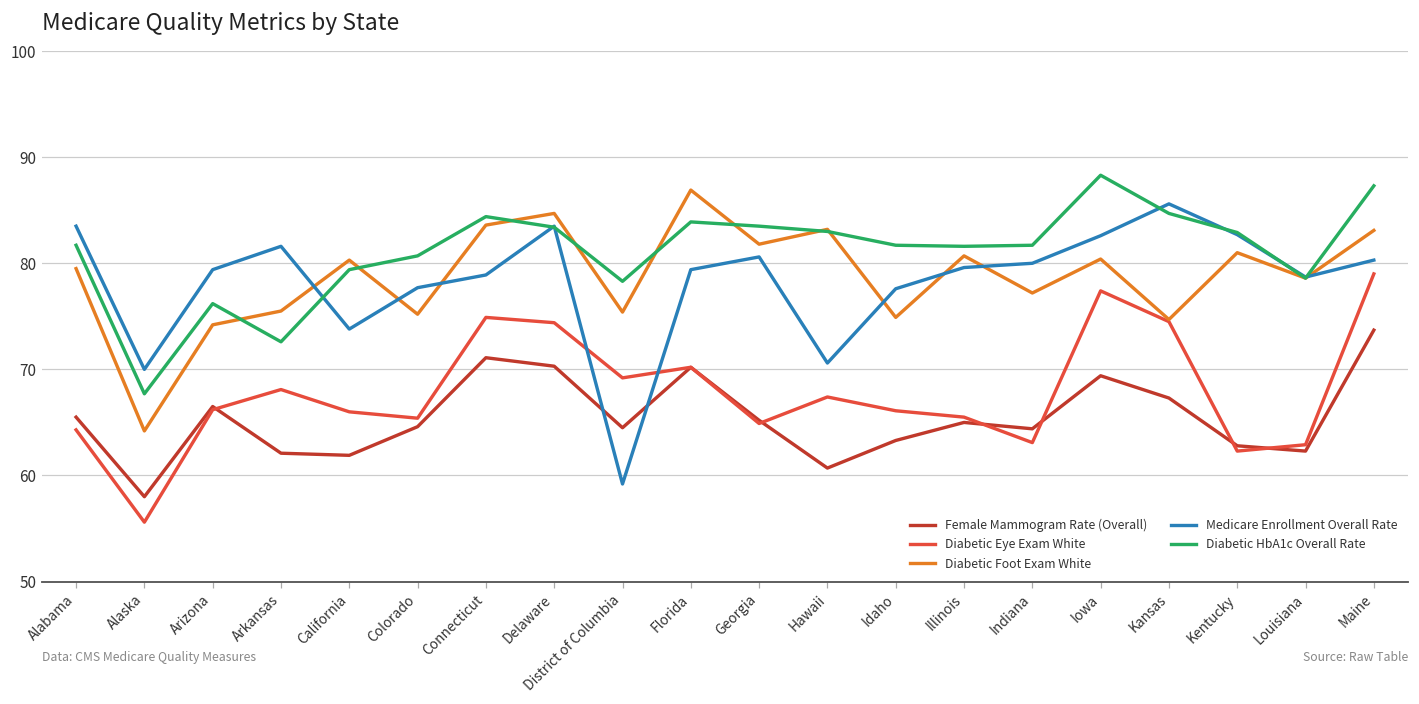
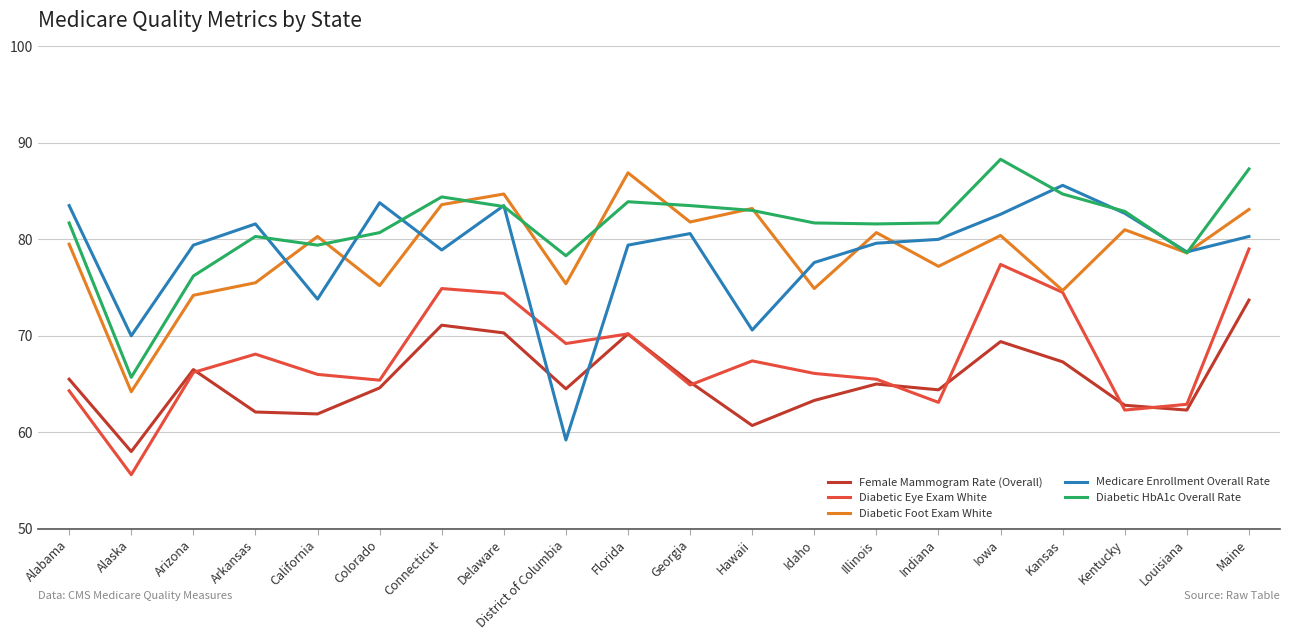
Diabetic HbA1c Overall Rate, Alaska: 68 -> 66
Diabetic HbA1c Overall Rate, Arkansas: 73 -> 80
Medicare Enrollment Overall Rate, Colorado: 78 -> 84
